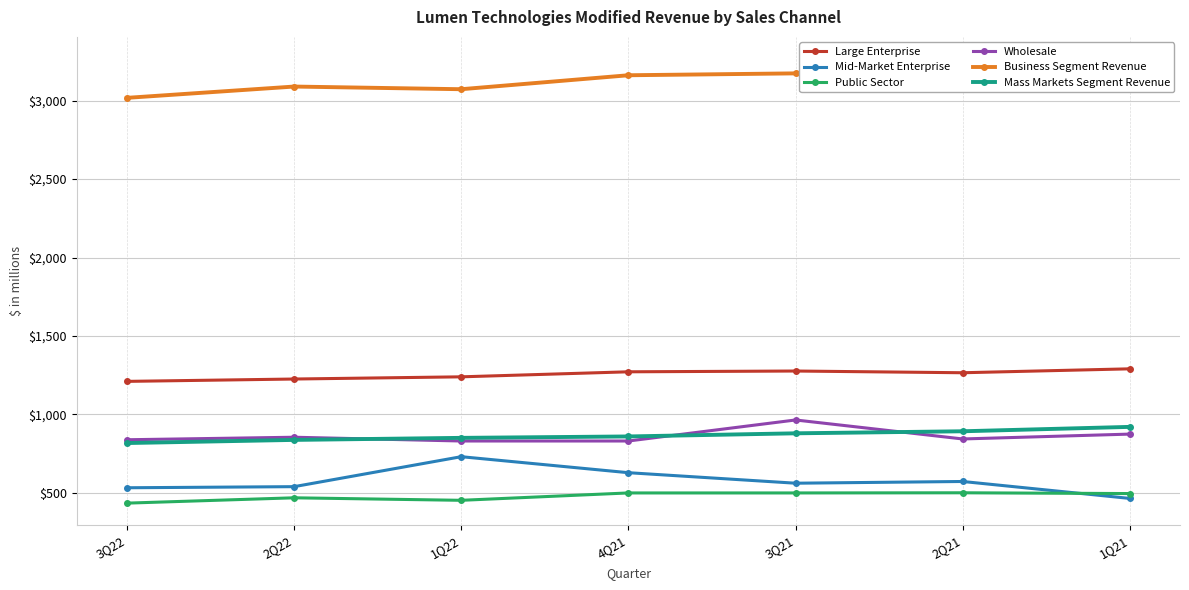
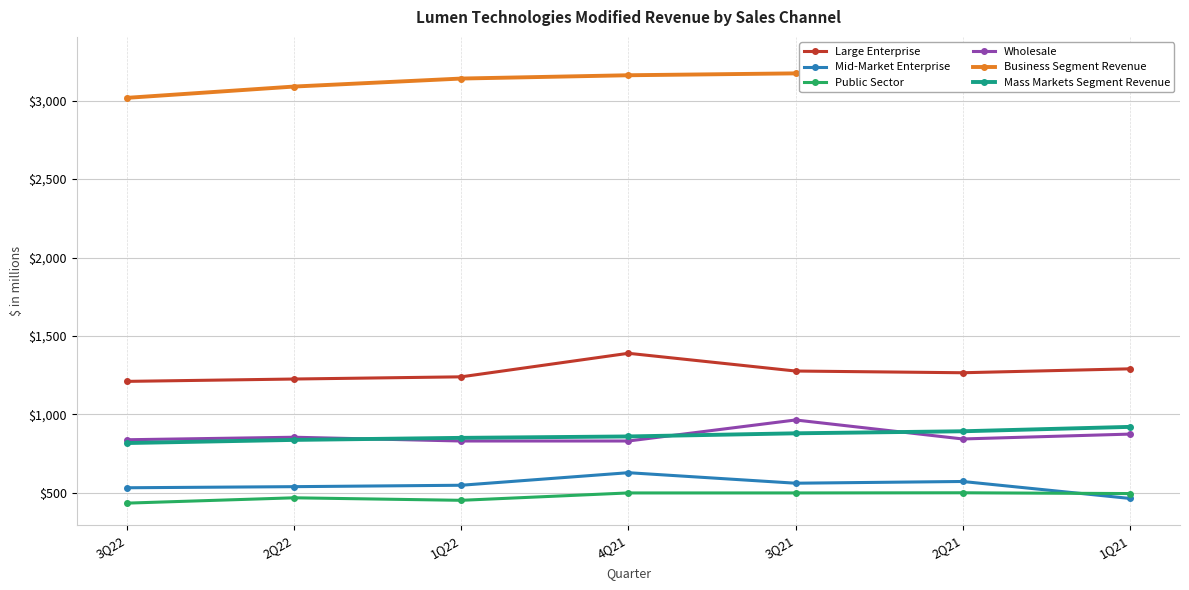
Mid-Market Enterprise, 1Q22: $730 -> $550
Business Segment Revenue, 1Q22: $3,070 -> $3,140
Large Enterprise, 4Q21: $1,270 -> $1,390
